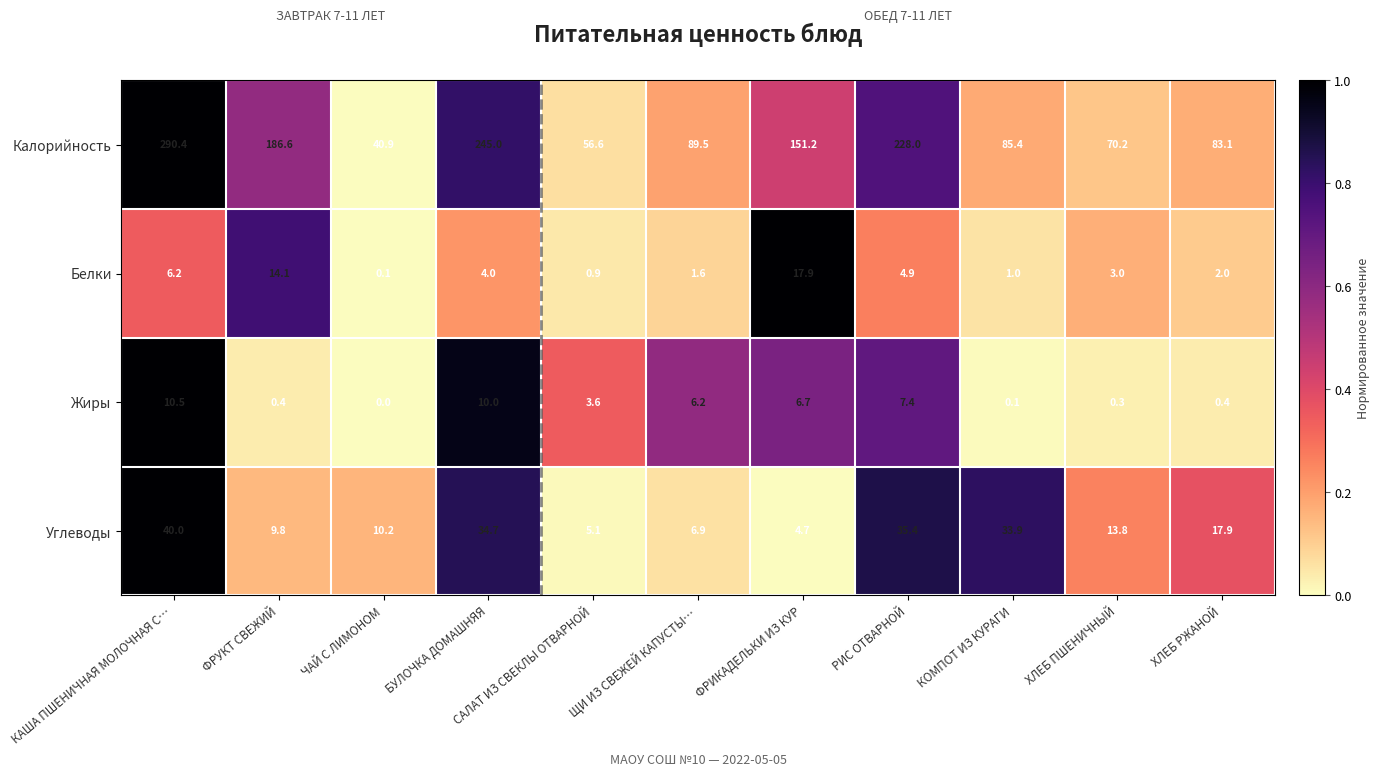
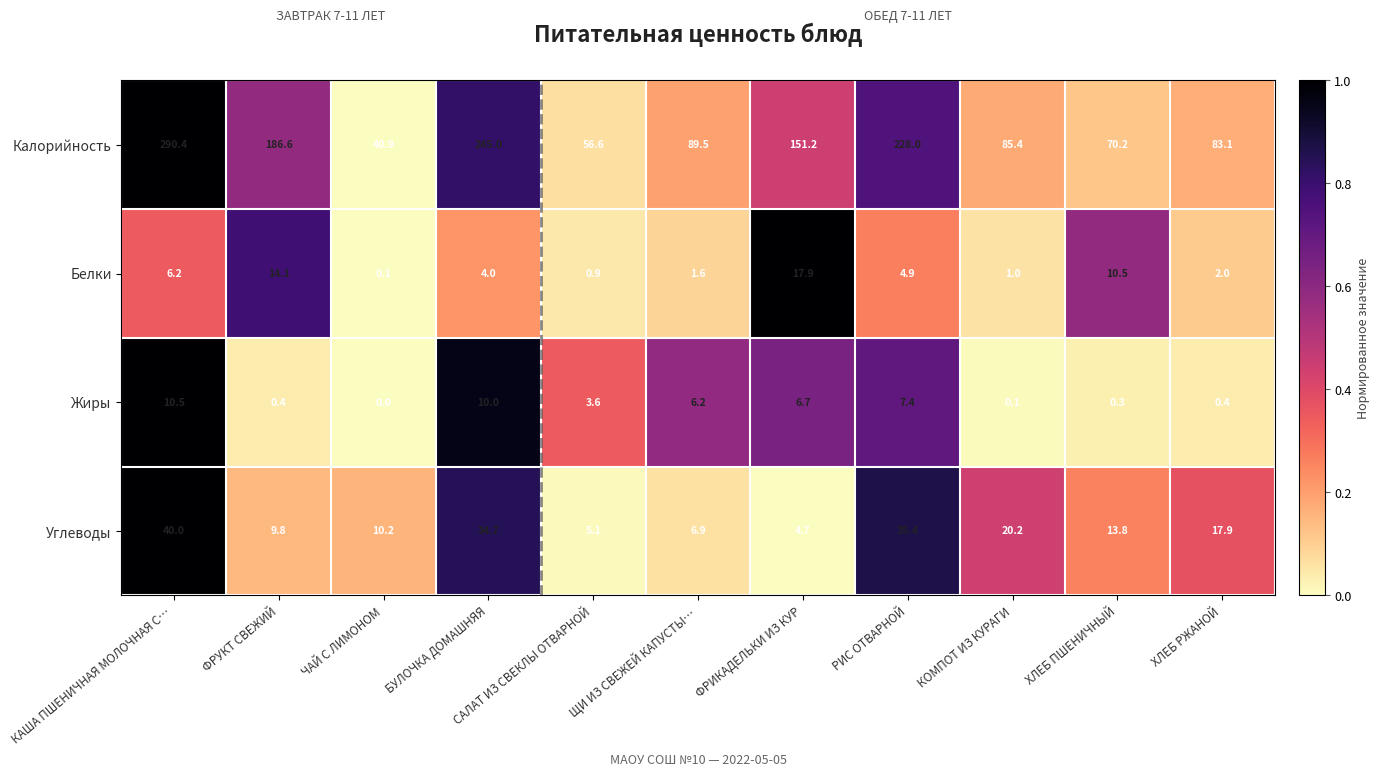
Белки, ХЛЕБ ПШЕНИЧНЫЙ: 3.0 -> 10.5
Углеводы, КОМПОТ ИЗ КУРАГИ: 33.9 -> 20.2
